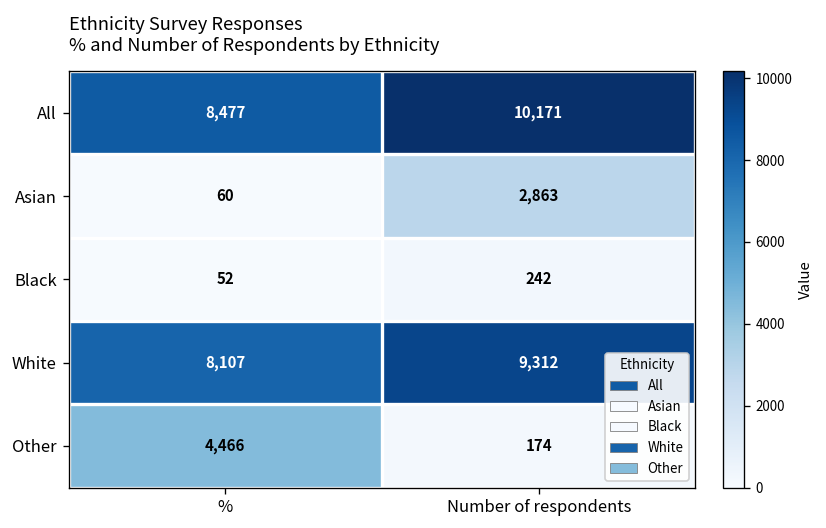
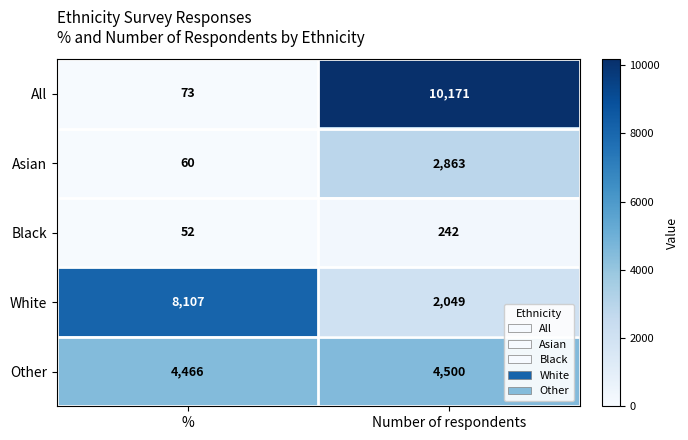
All, %: 8,477 -> 73
White, Number of respondents: 9,312 -> 2,049
Other, Number of respondents: 174 -> 4,500
